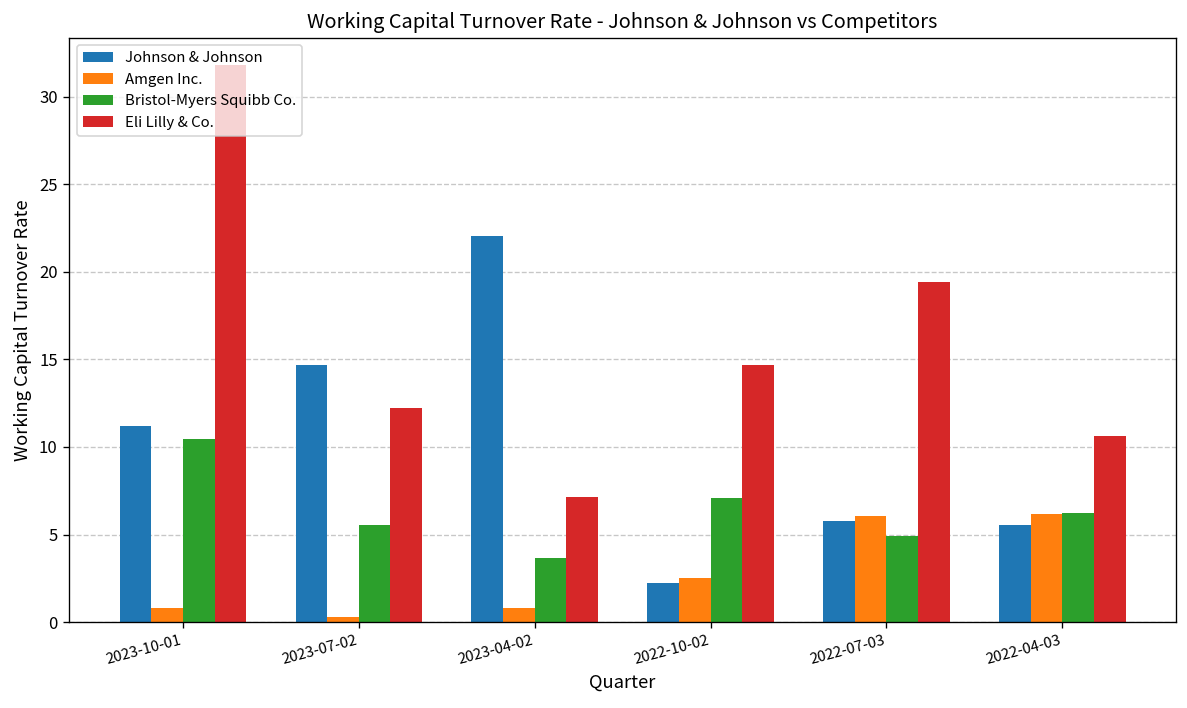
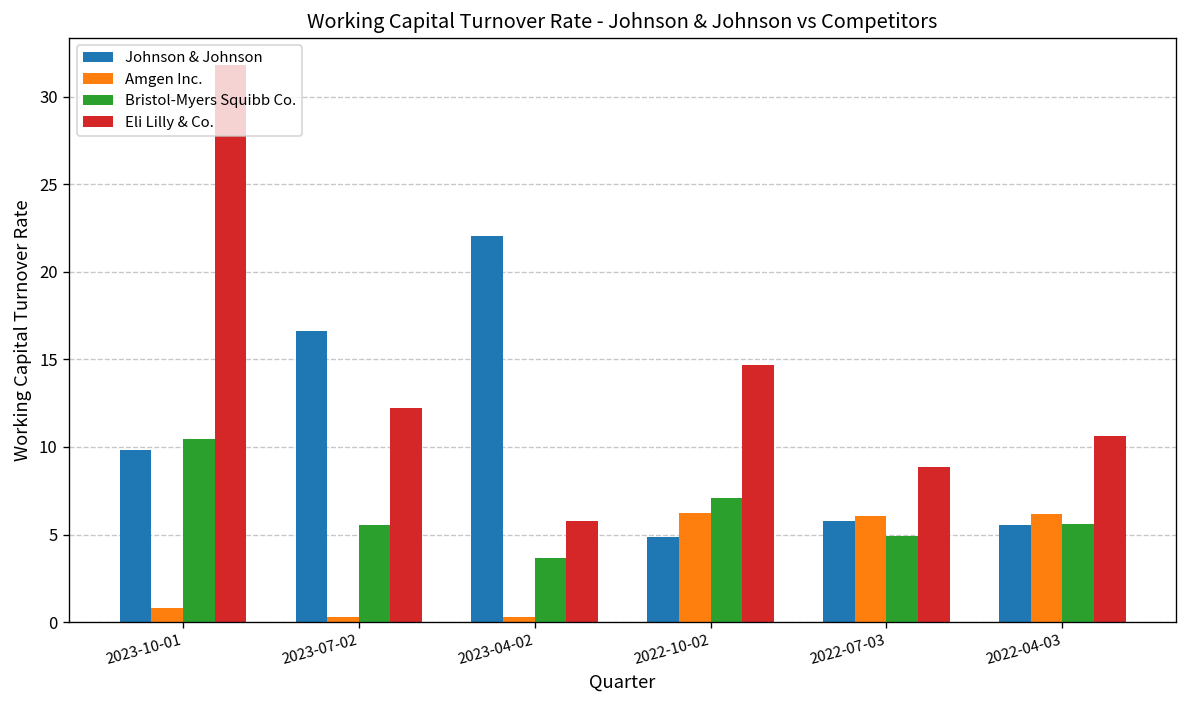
Johnson & Johnson, 2023-10-01: 11.2 -> 9.8
Johnson & Johnson, 2023-07-02: 14.7 -> 16.6
Amgen Inc., 2023-04-02: 0.8 -> 0.3
Eli Lilly & Co., 2023-04-02: 7.1 -> 5.8
Johnson & Johnson, 2022-10-02: 2.2 -> 4.9
Amgen Inc., 2022-10-02: 2.5 -> 6.2
Eli Lilly & Co., 2022-07-03: 19.5 -> 8.9
Bristol-Myers Squibb Co., 2022-04-03: 6.2 -> 5.6
